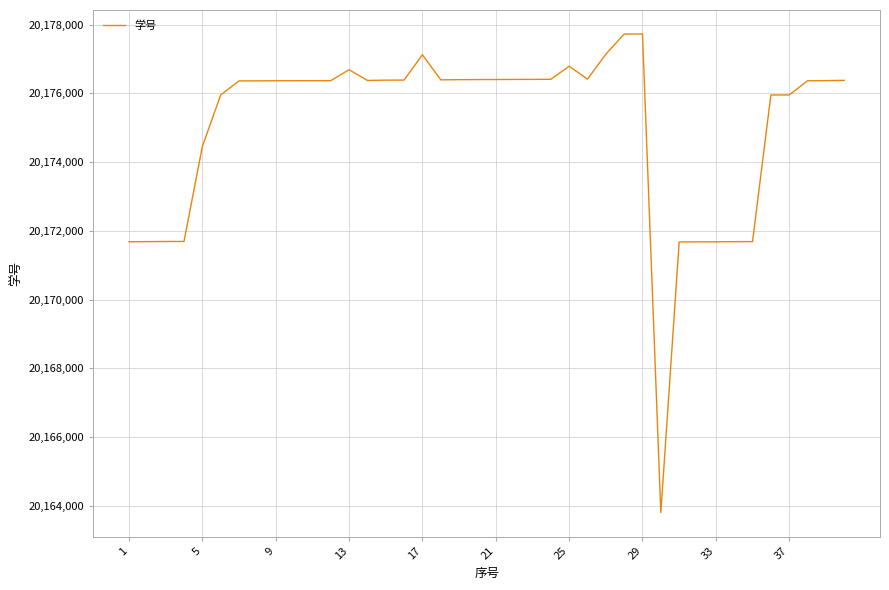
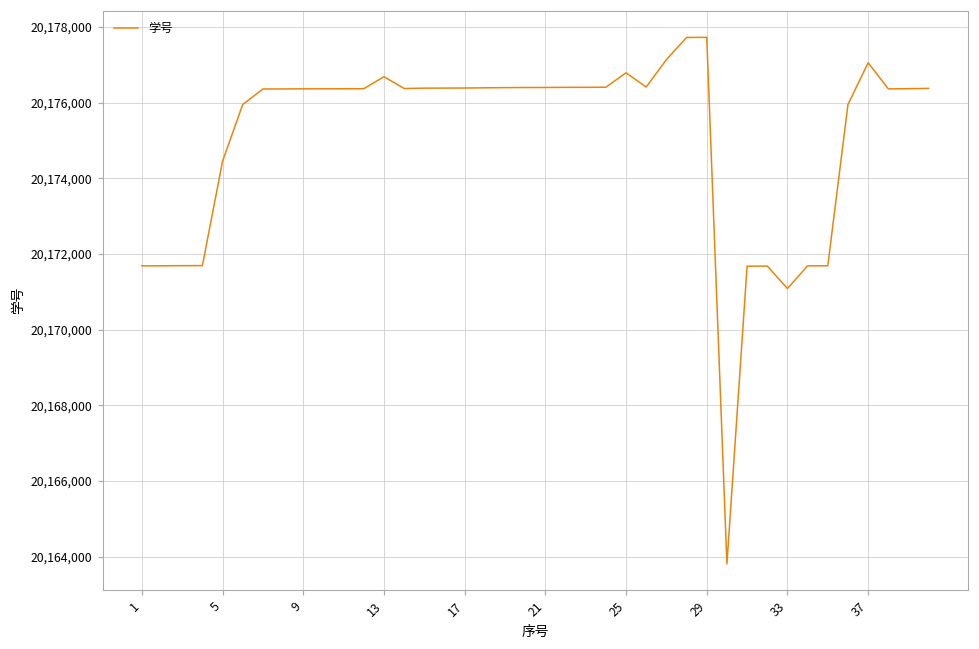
17: 20,177,100 -> 20,176,400
33: 20,171,700 -> 20,171,100
37: 20,176,000 -> 20,177,100
